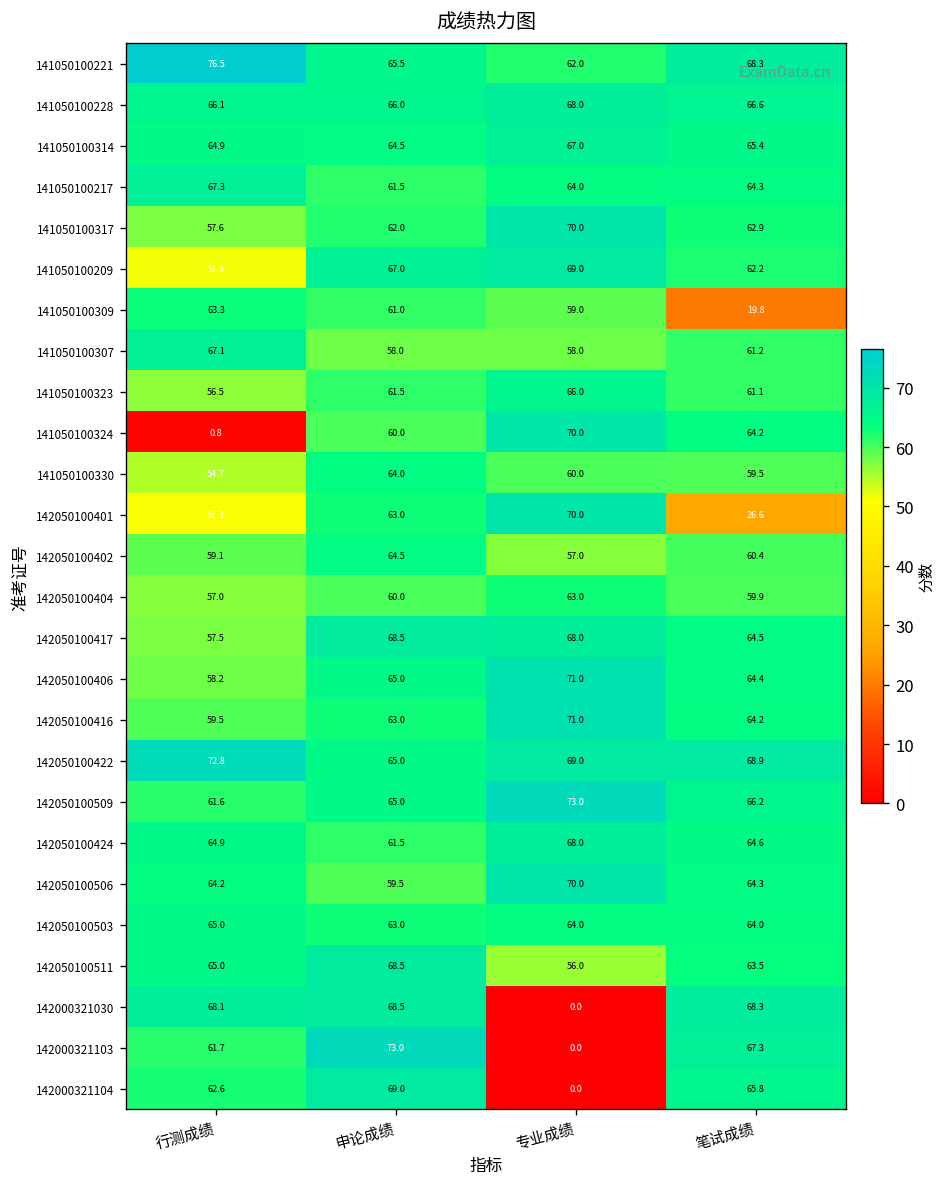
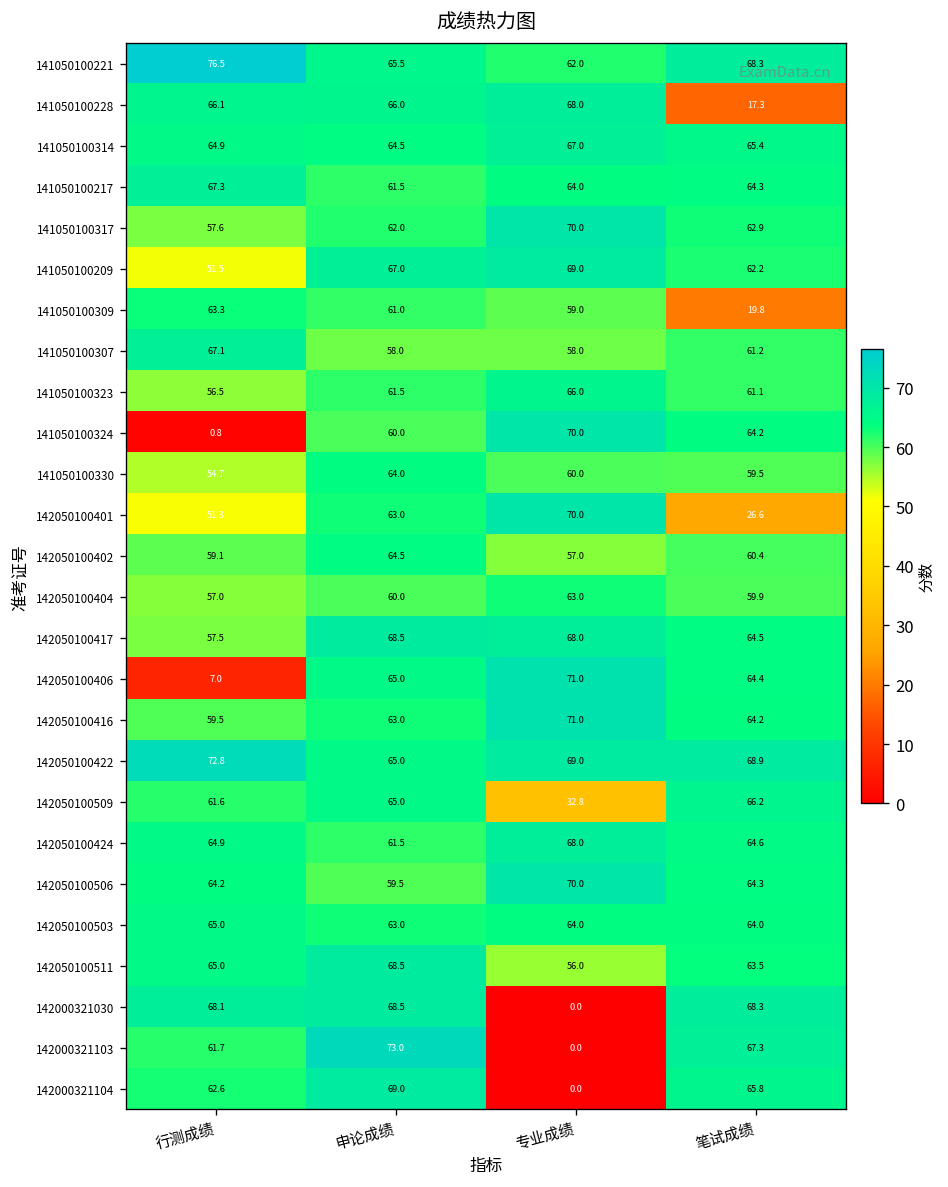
141050100228, 笔试成绩: 66.6 -> 17.3
142050100406, 行测成绩: 58.2 -> 7.0
142050100509, 专业成绩: 73.0 -> 32.8
